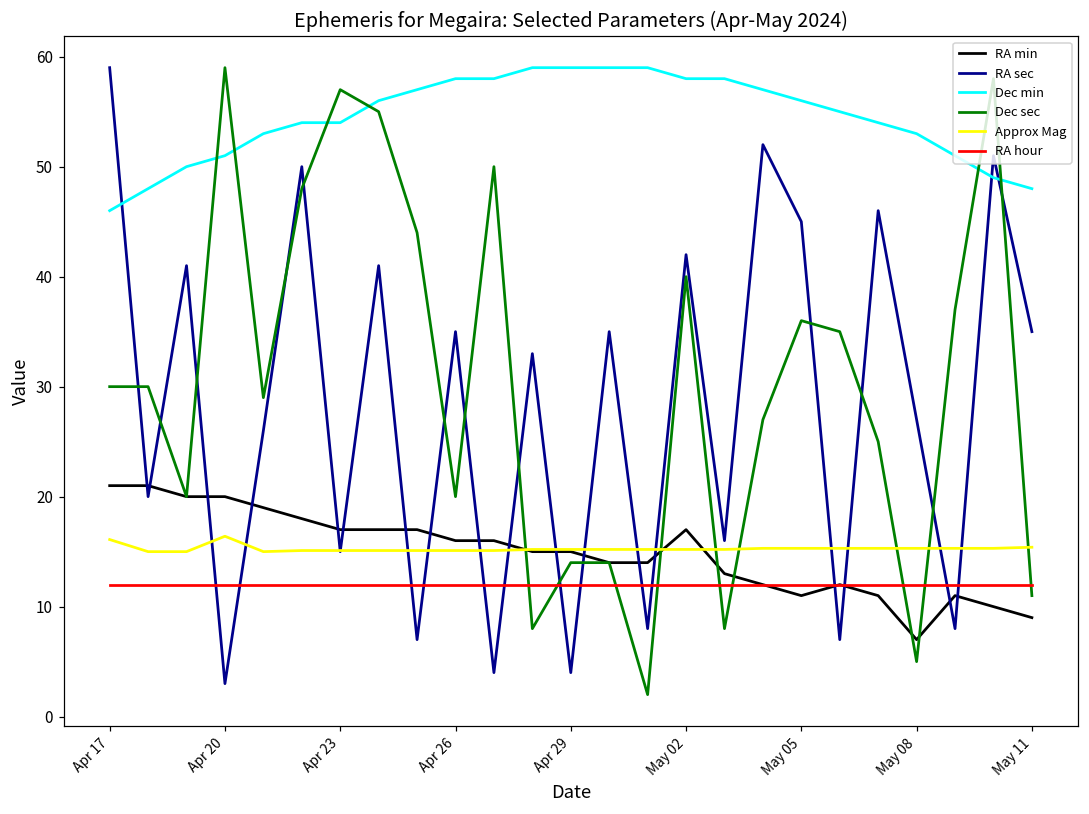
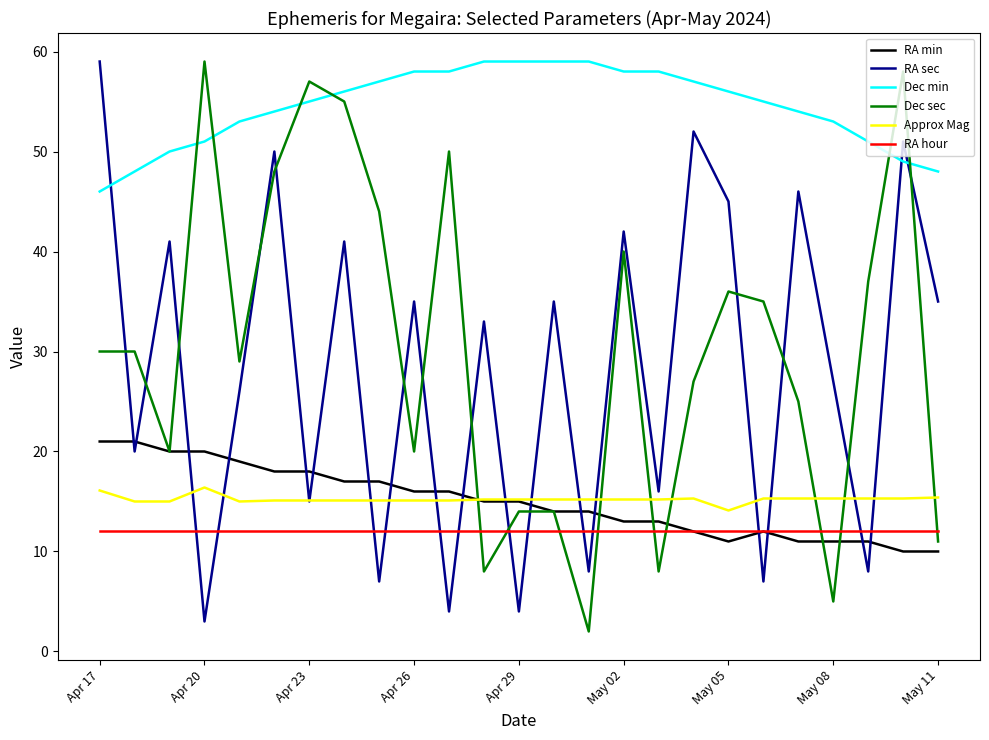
RA min, Apr 23: 17 -> 18
Dec min, Apr 23: 54 -> 55
RA min, May 02: 17 -> 13
Approx Mag, May 05: 15 -> 14
RA min, May 08: 7 -> 11
RA min, May 11: 9 -> 10
